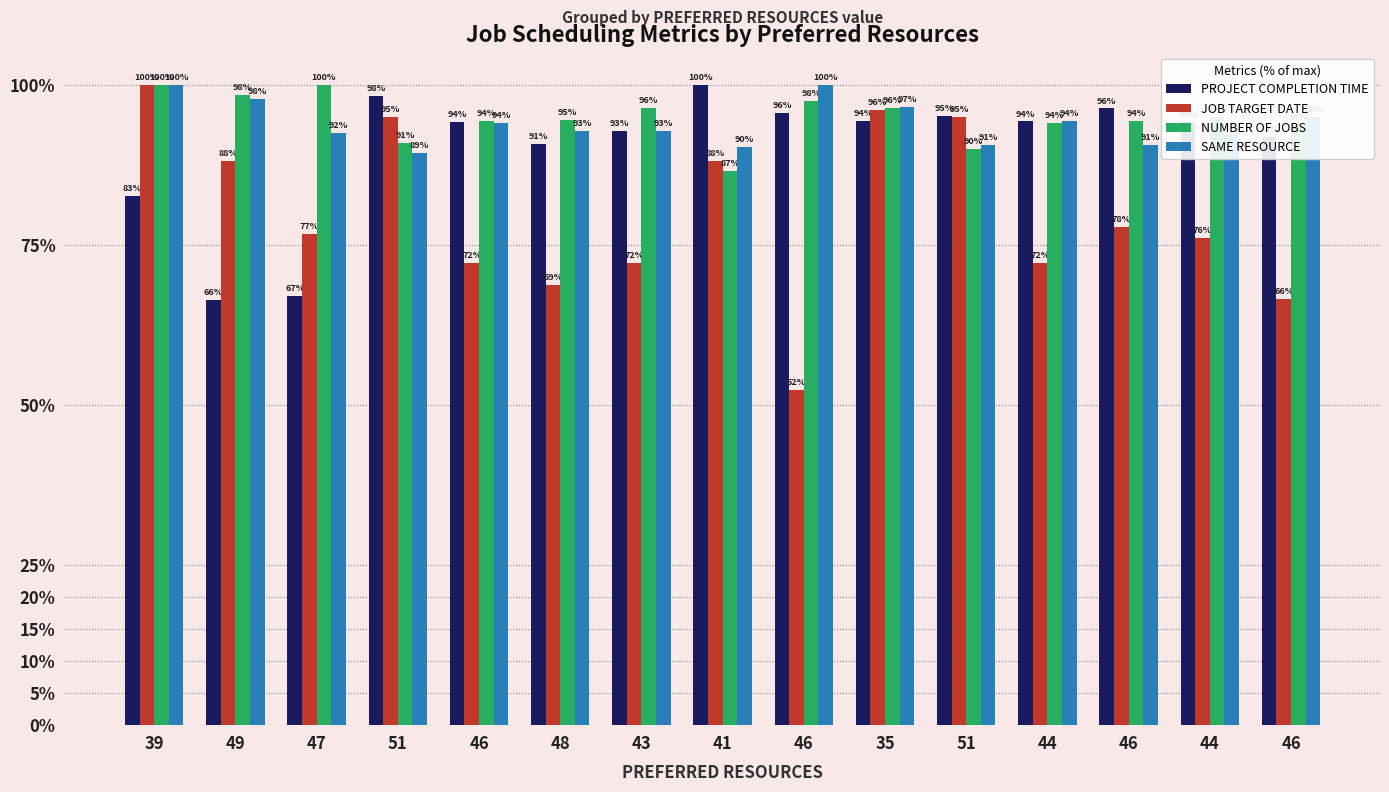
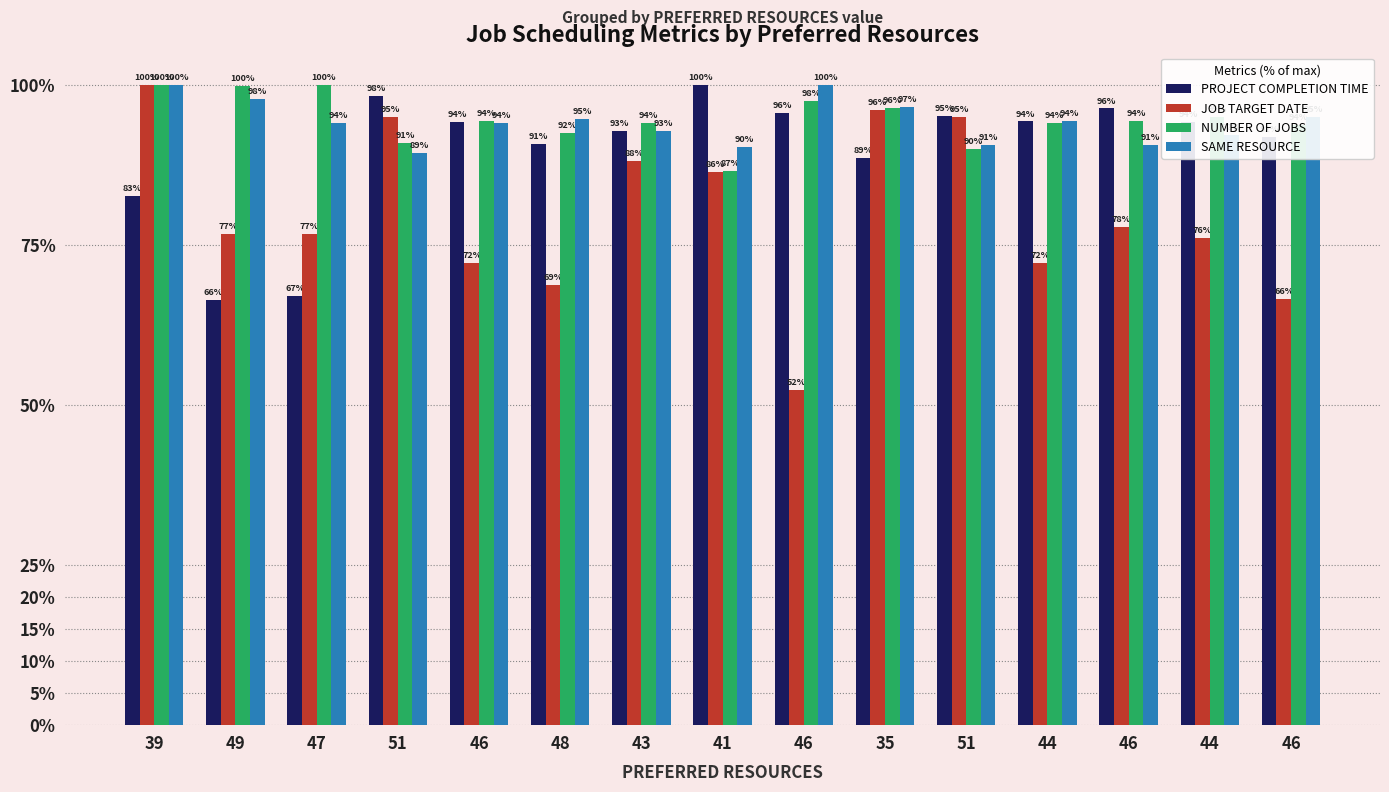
JOB TARGET DATE, 49: 88% -> 77%
NUMBER OF JOBS, 49: 98% -> 100%
SAME RESOURCE, 47: 92% -> 94%
NUMBER OF JOBS, 48: 95% -> 92%
SAME RESOURCE, 48: 93% -> 95%
JOB TARGET DATE, 43: 72% -> 88%
NUMBER OF JOBS, 43: 96% -> 94%
JOB TARGET DATE, 41: 88% -> 86%
PROJECT COMPLETION TIME, 35: 94% -> 89%
